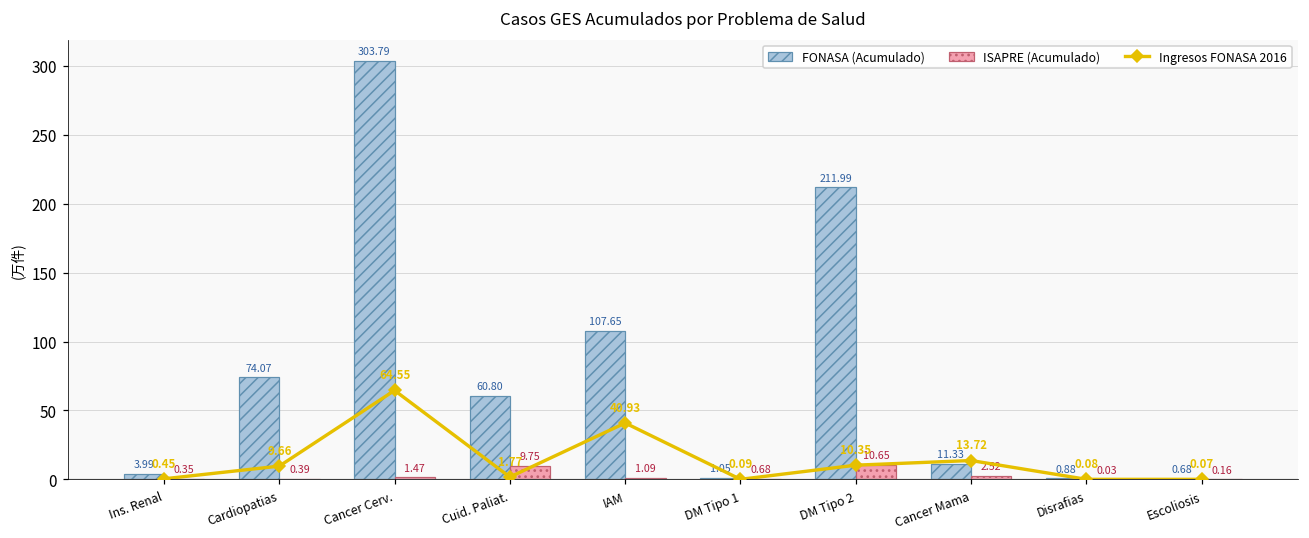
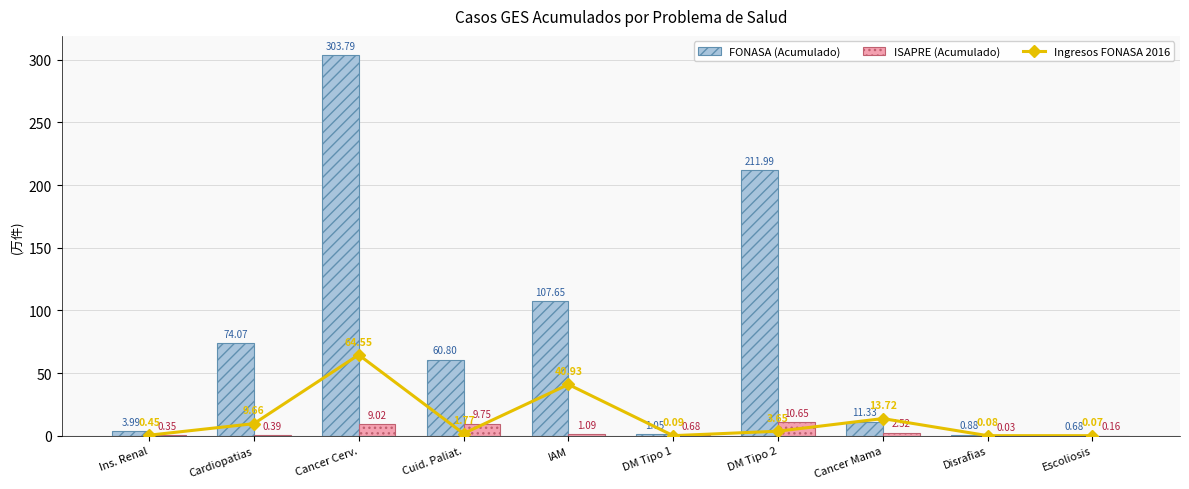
ISAPRE (Acumulado), Cancer Cerv.: 1.47 -> 9.02
Ingresos FONASA 2016, DM Tipo 2: 10.35 -> 3.65
